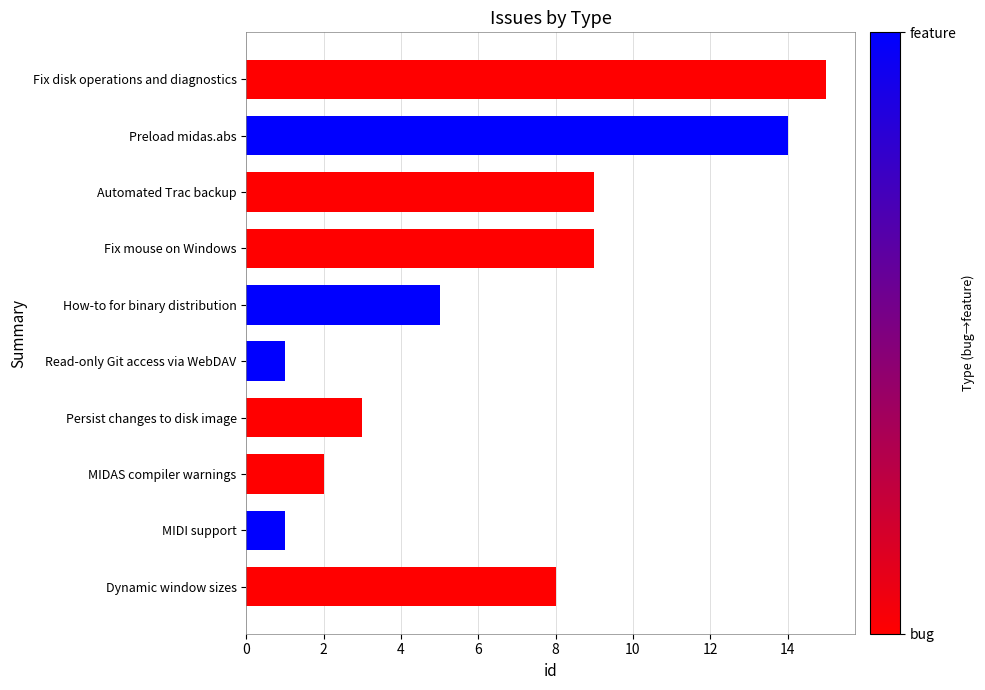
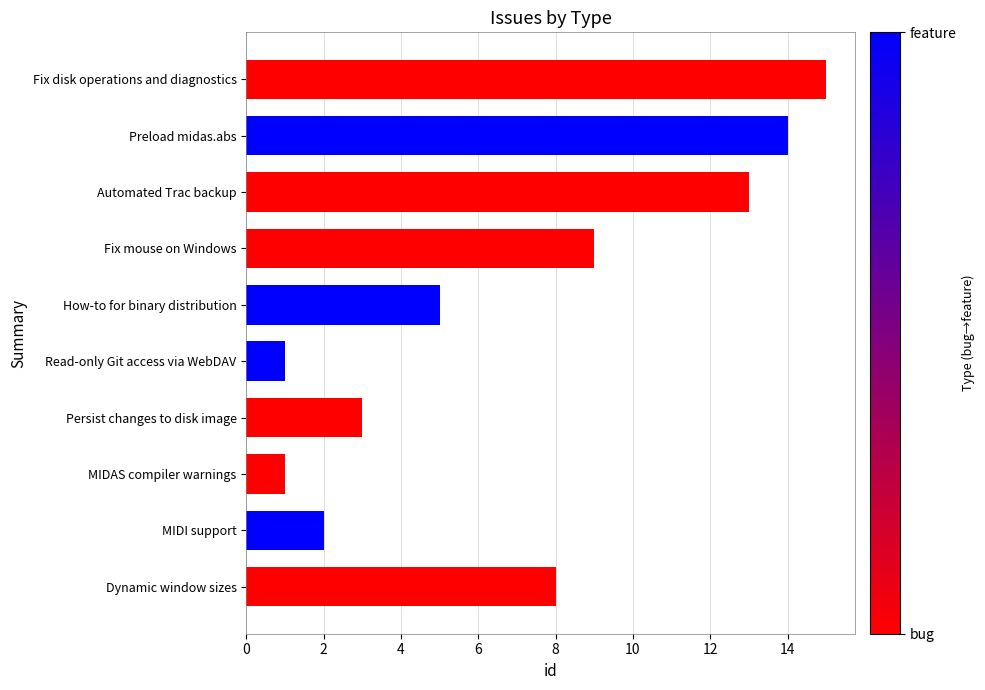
Automated Trac backup: 9 -> 13
MIDAS compiler warnings: 2 -> 1
MIDI support: 1 -> 2
